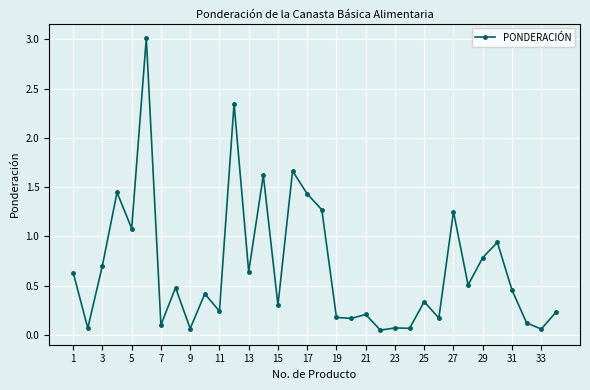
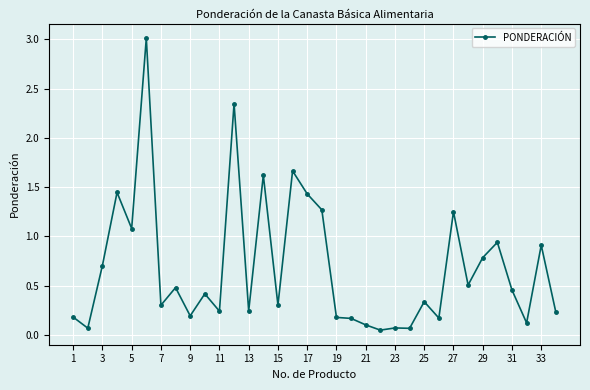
1: 0.6 -> 0.2
7: 0.1 -> 0.3
9: 0.1 -> 0.2
13: 0.6 -> 0.2
21: 0.2 -> 0.1
33: 0.1 -> 0.9
